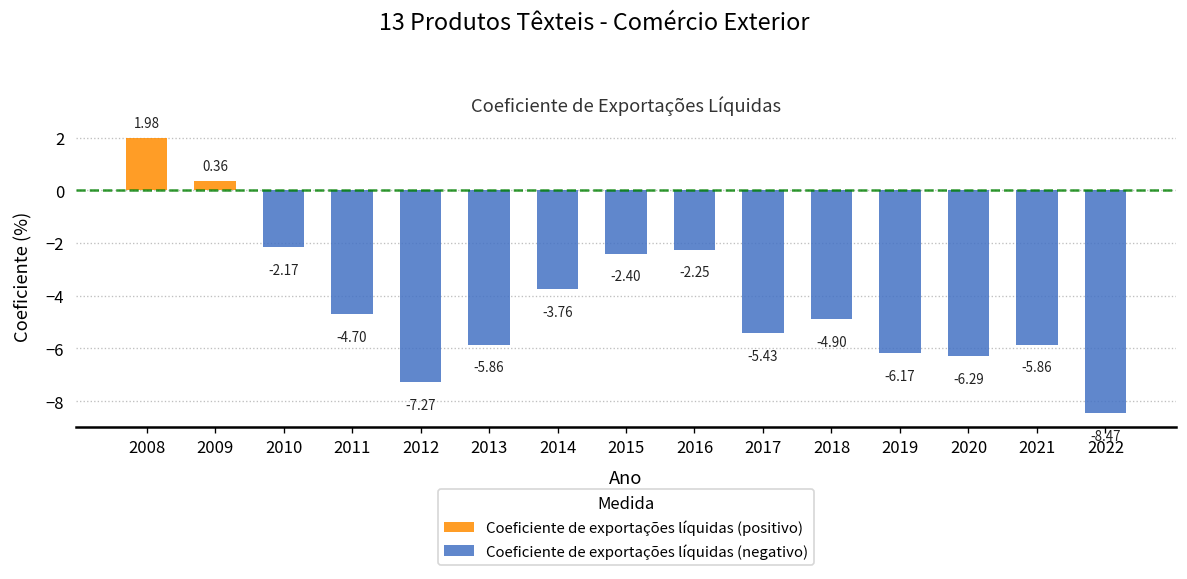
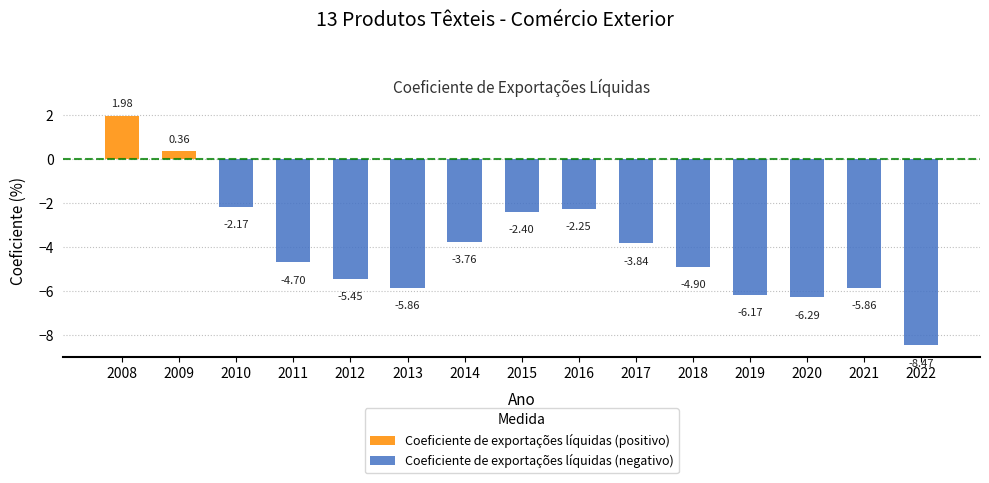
Coeficiente de exportações líquidas (negativo), 2012: -7.27 -> -5.45
Coeficiente de exportações líquidas (negativo), 2017: -5.43 -> -3.84
